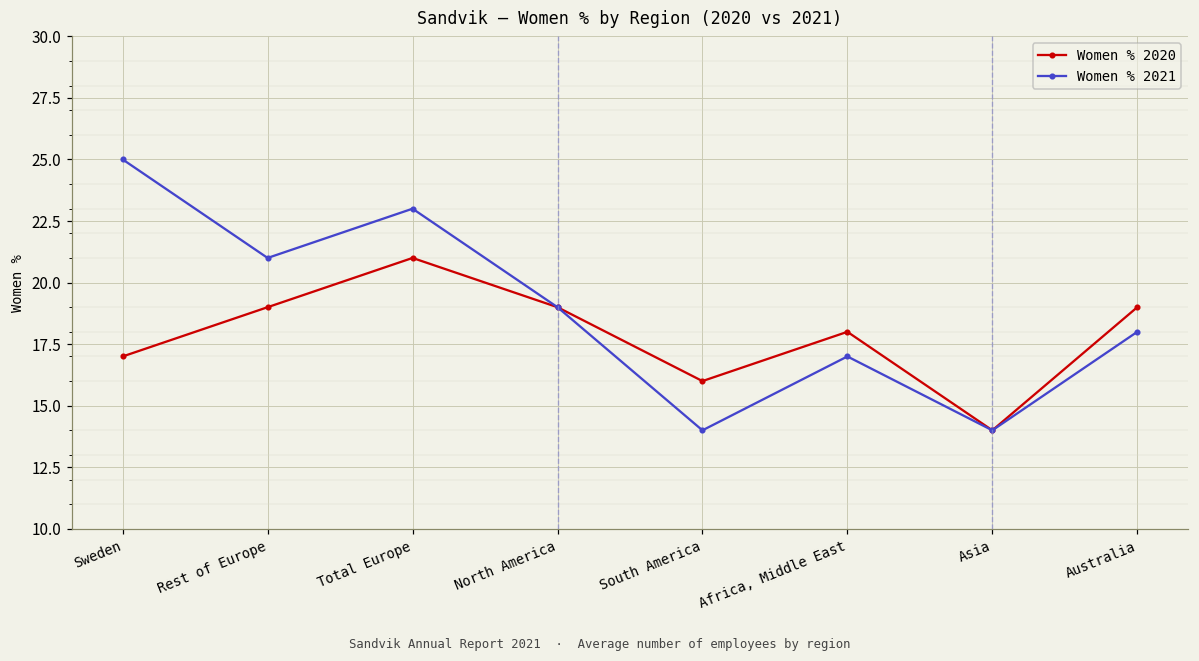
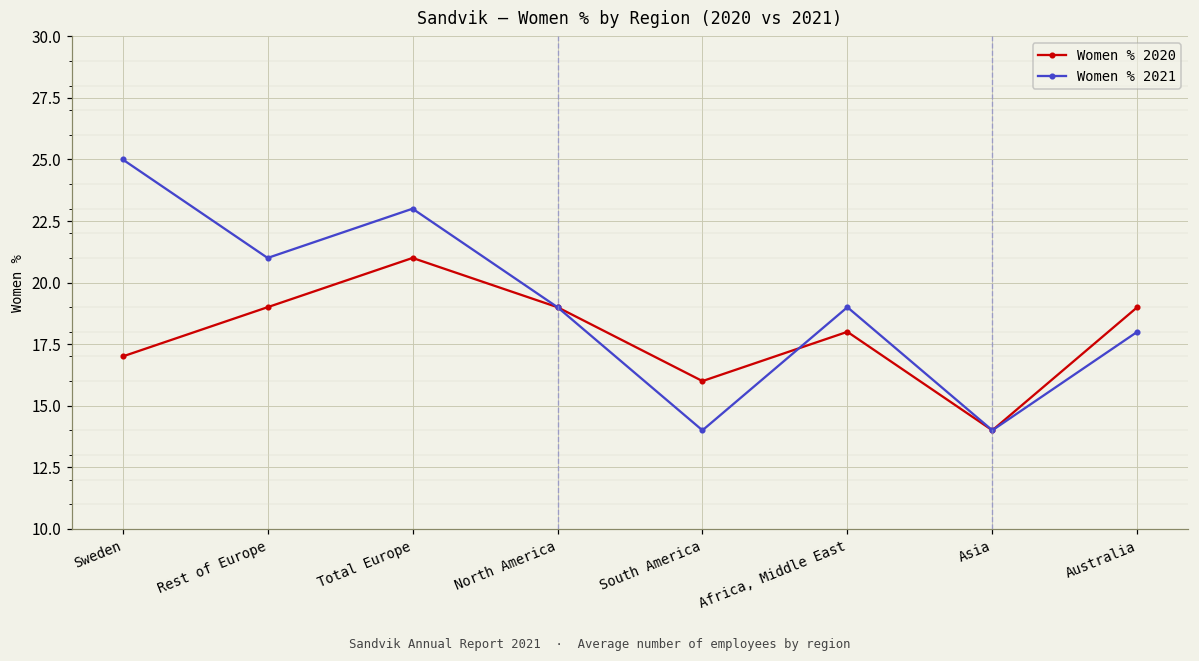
Women % 2021, Africa, Middle East: 17 -> 19
